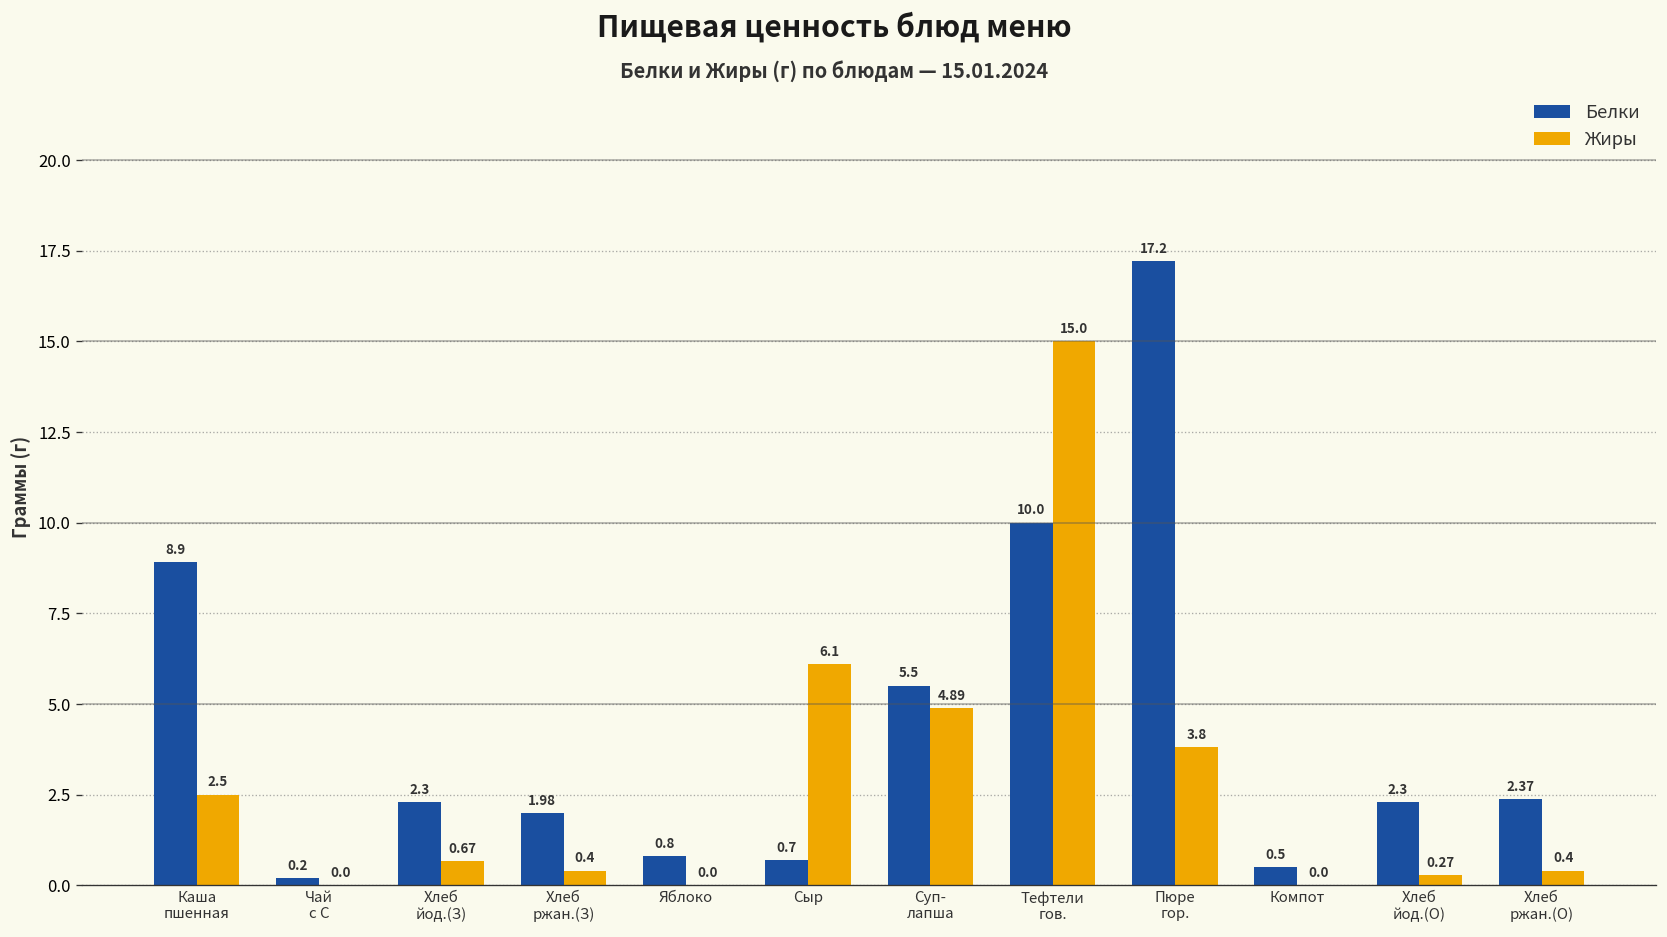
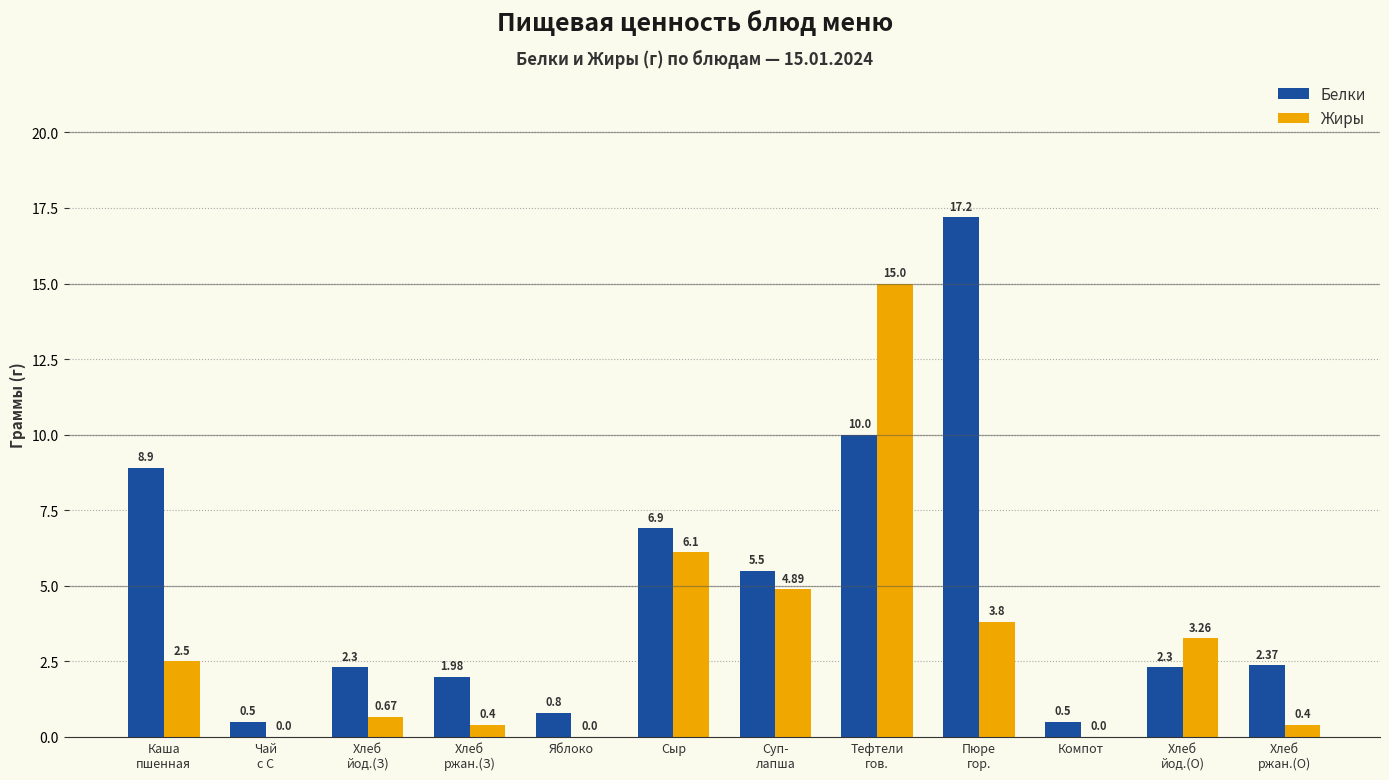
Белки, Чай с С: 0.2 -> 0.5
Белки, Сыр: 0.7 -> 6.9
Жиры, Хлеб йод.(О): 0.27 -> 3.26
